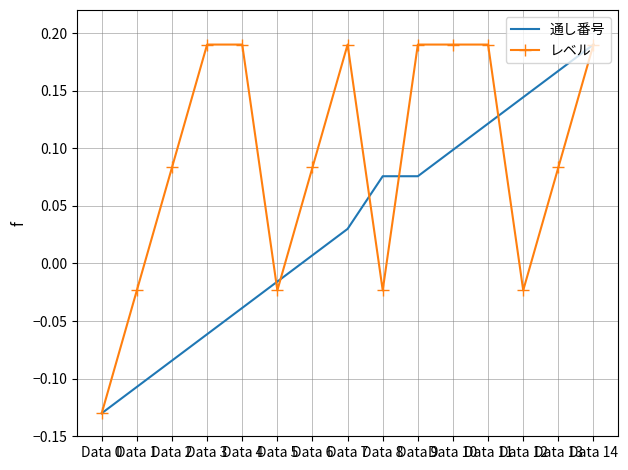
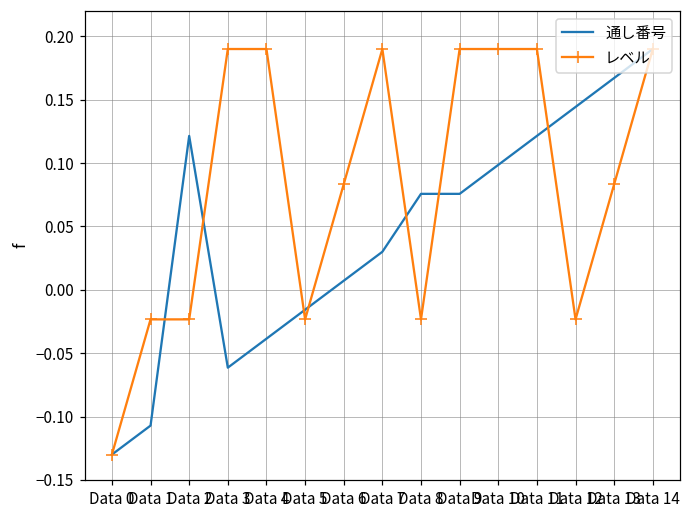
通し番号, Data 2: -0.084 -> 0.121
レベル, Data 2: 0.083 -> -0.023
